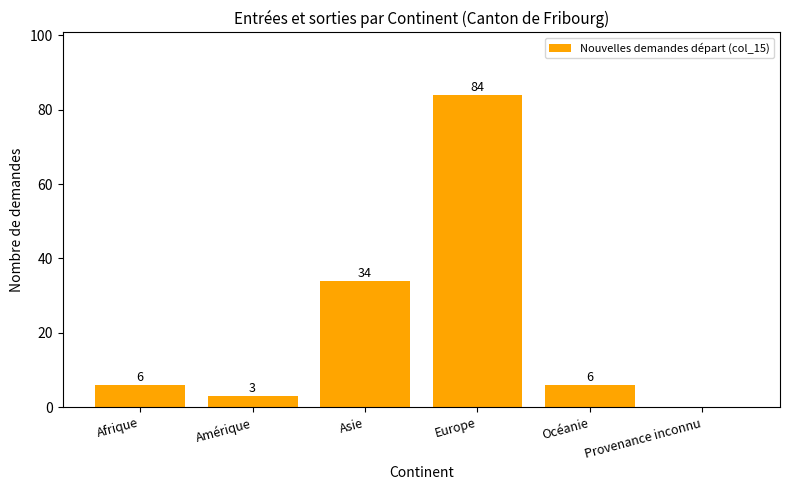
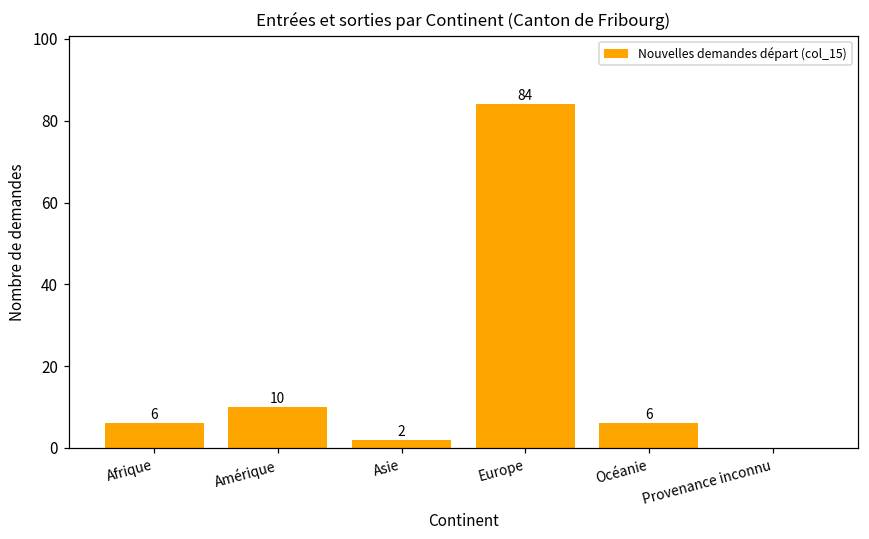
Amérique: 3 -> 10
Asie: 34 -> 2
